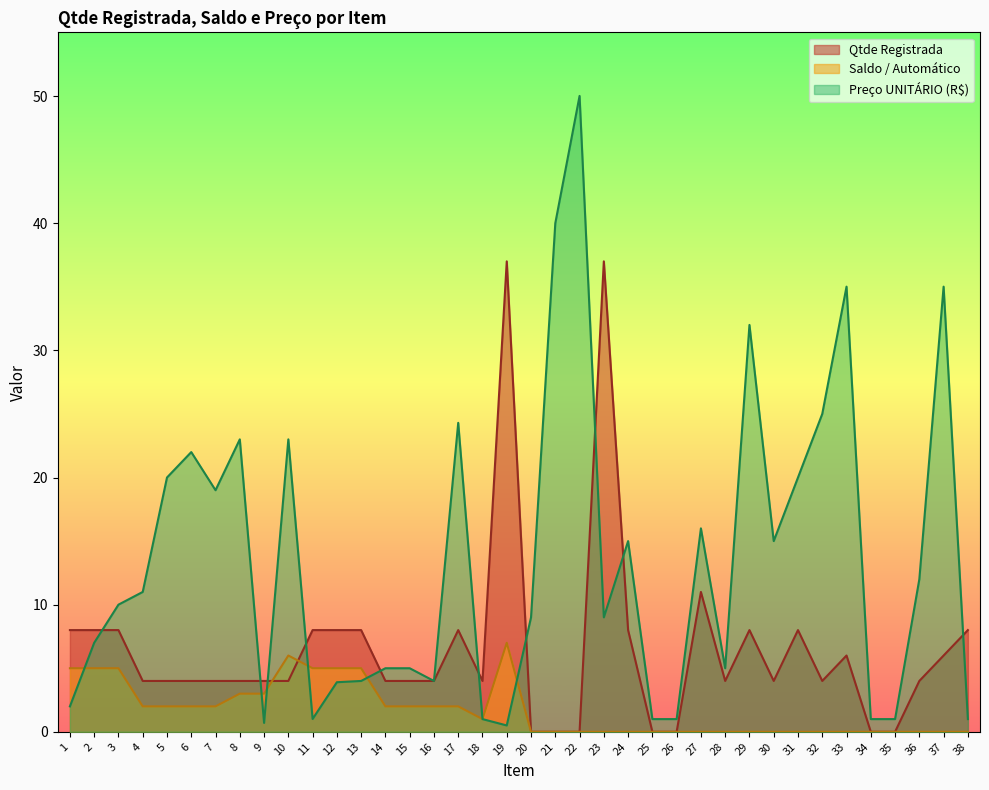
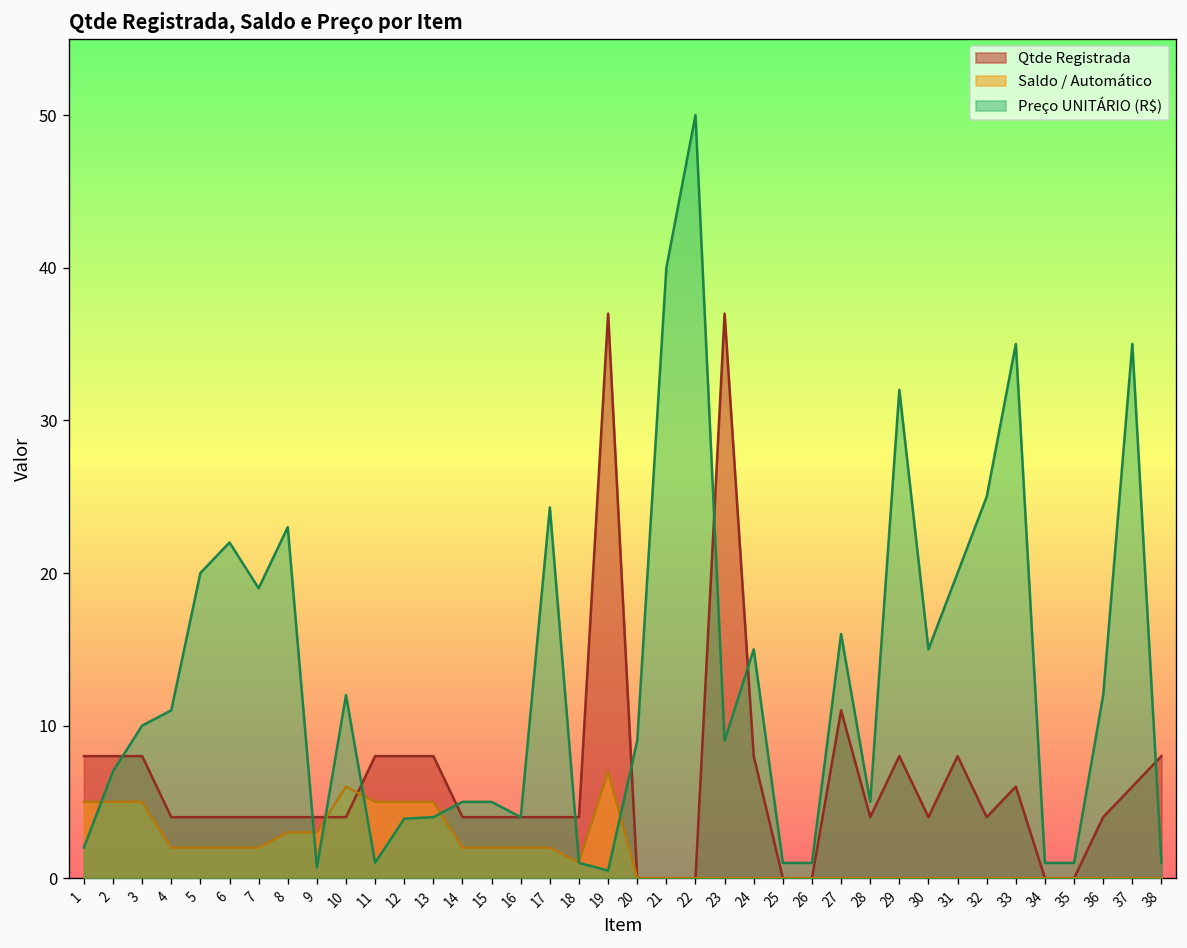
Preço UNITÁRIO (R$), 10: 23 -> 12
Qtde Registrada, 17: 8 -> 4
